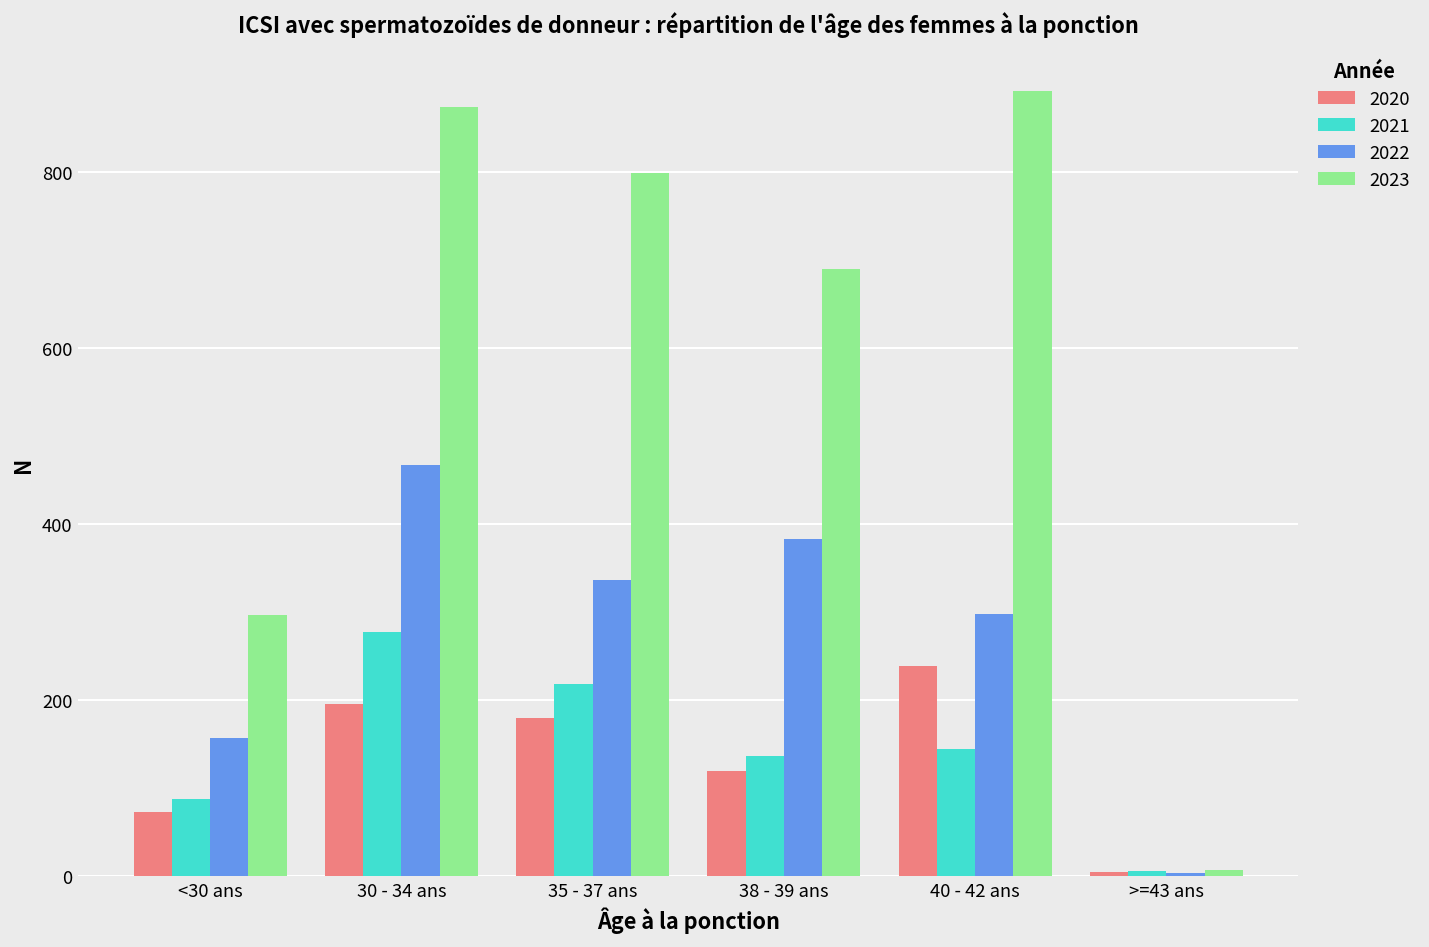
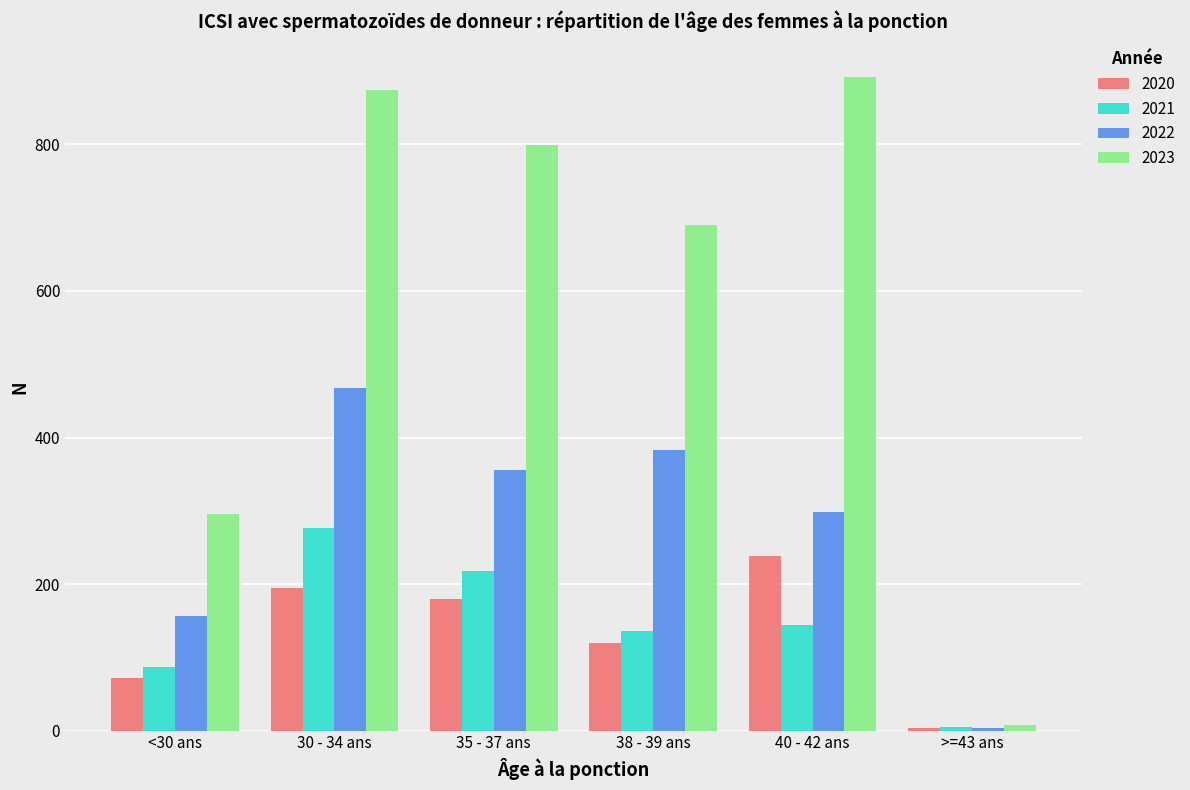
2022, 35 - 37 ans: 340 -> 360
